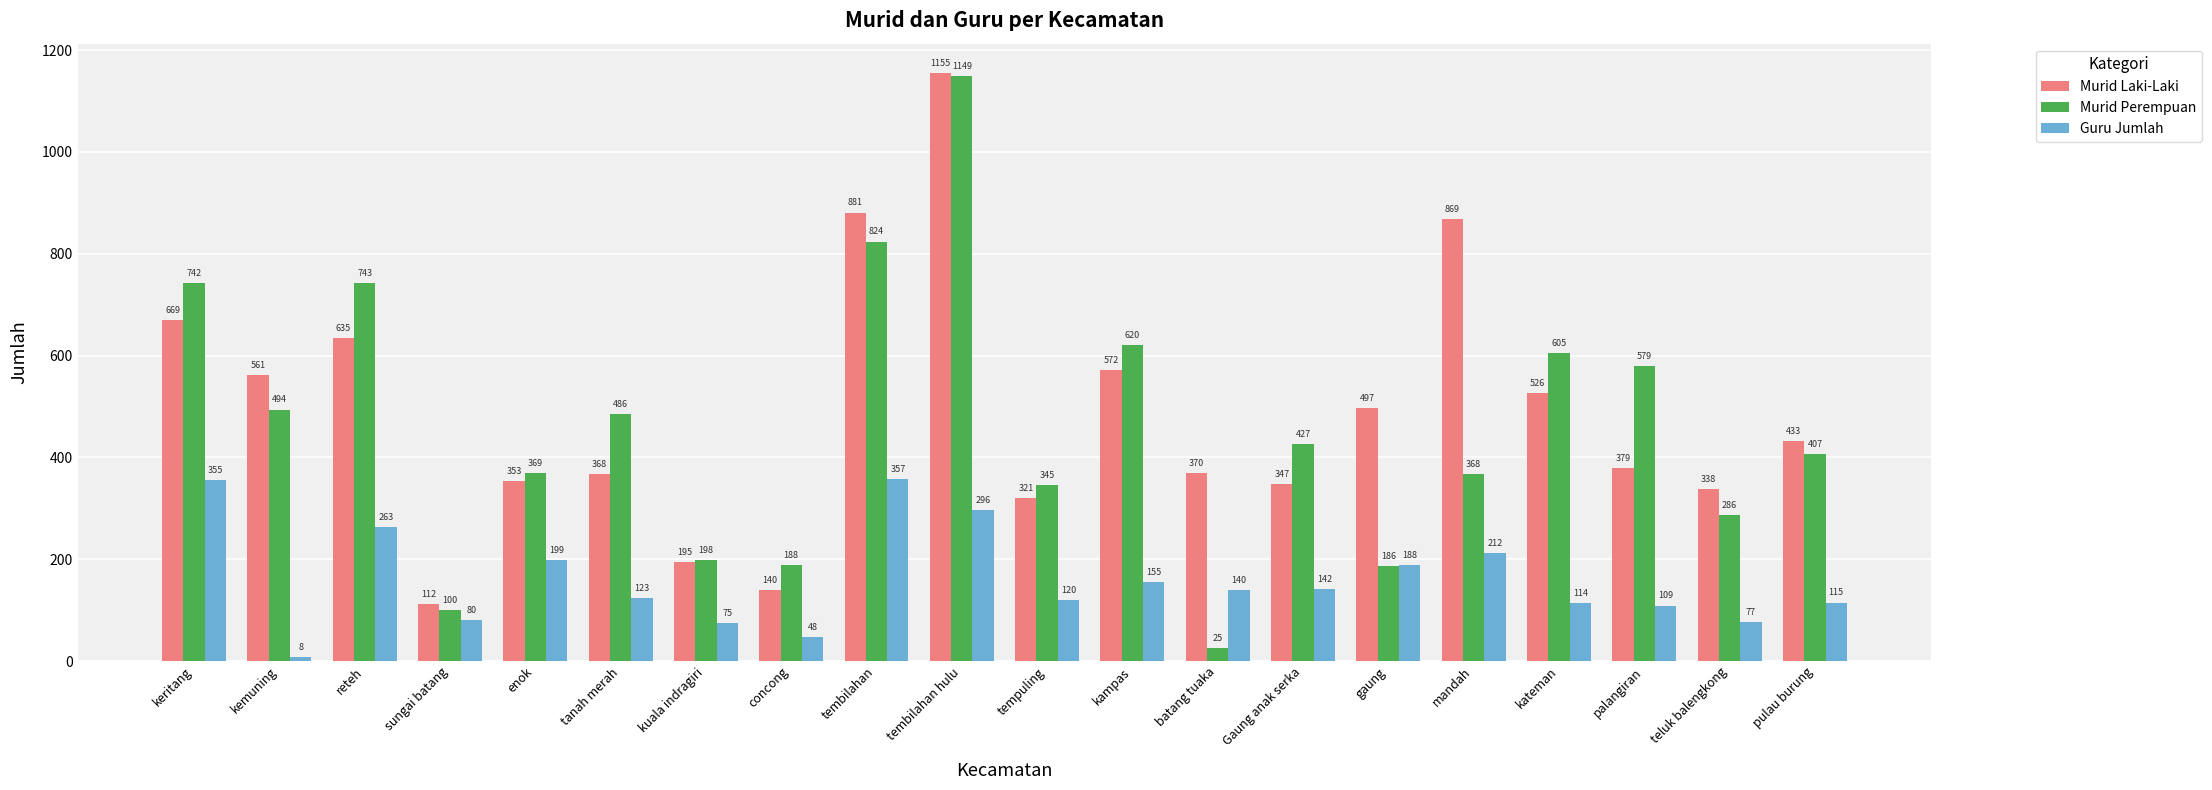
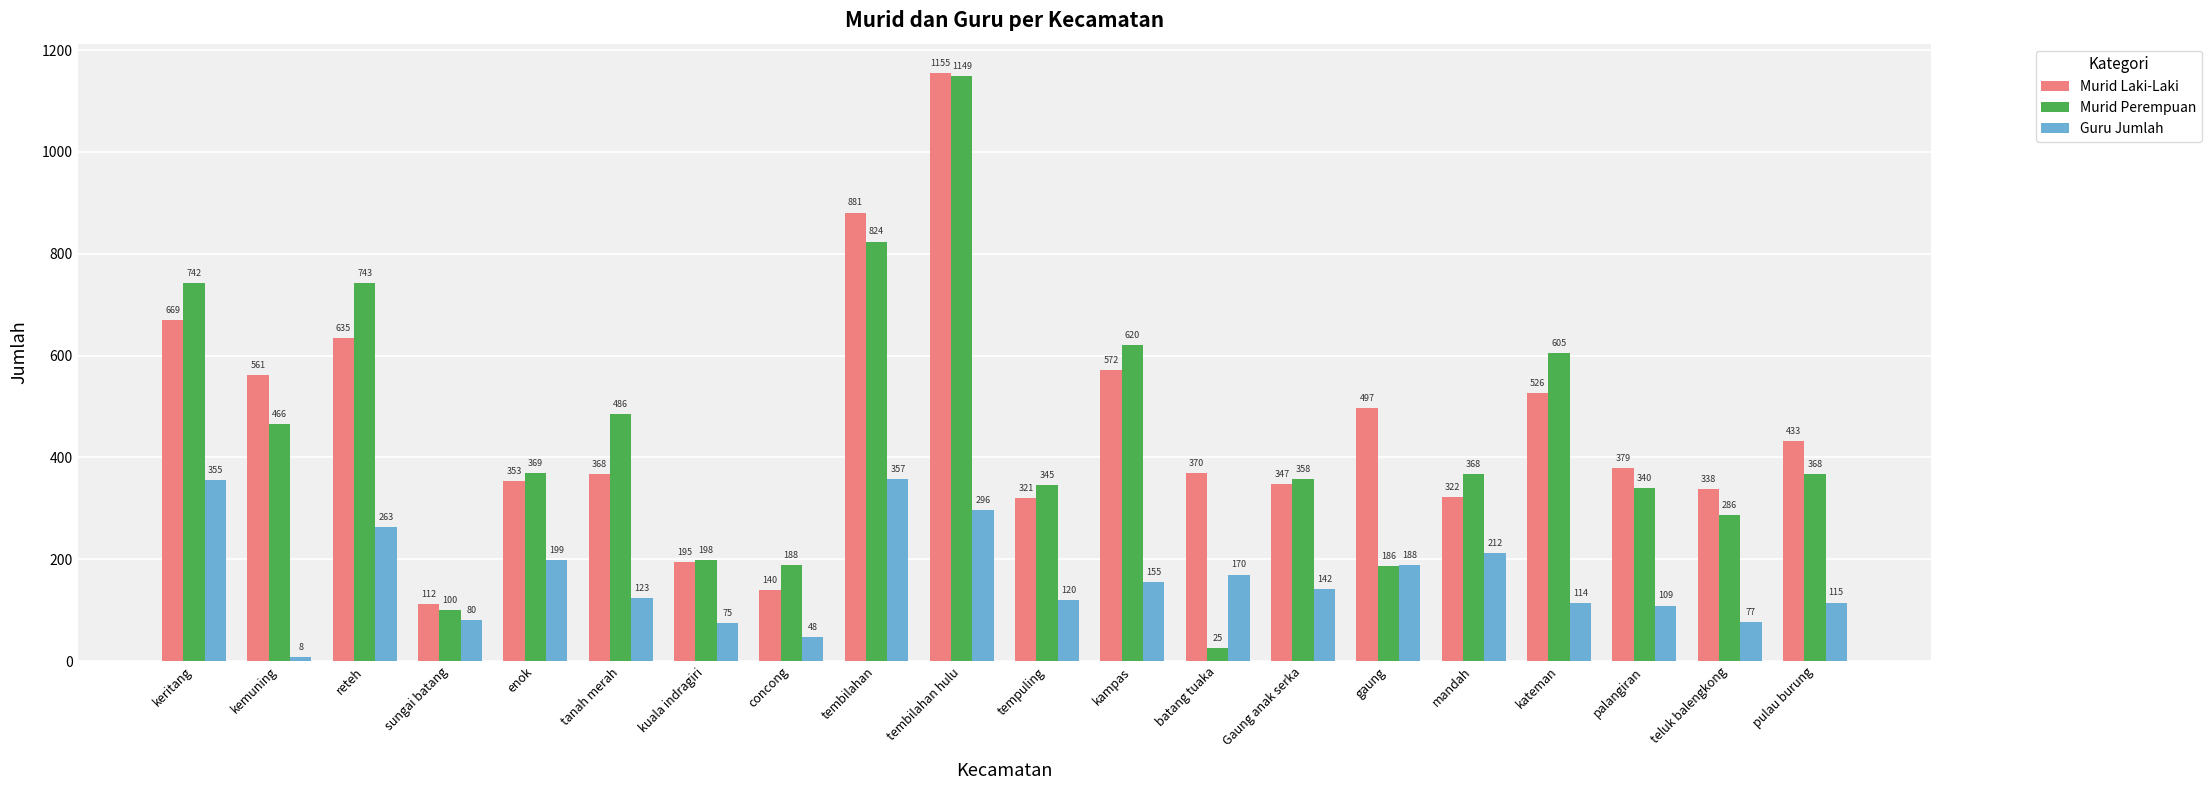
Murid Perempuan, kemuning: 494 -> 466
Guru Jumlah, batang tuaka: 140 -> 170
Murid Perempuan, Gaung anak serka: 427 -> 358
Murid Laki-Laki, mandah: 869 -> 322
Murid Perempuan, palangiran: 579 -> 340
Murid Perempuan, pulau burung: 407 -> 368
